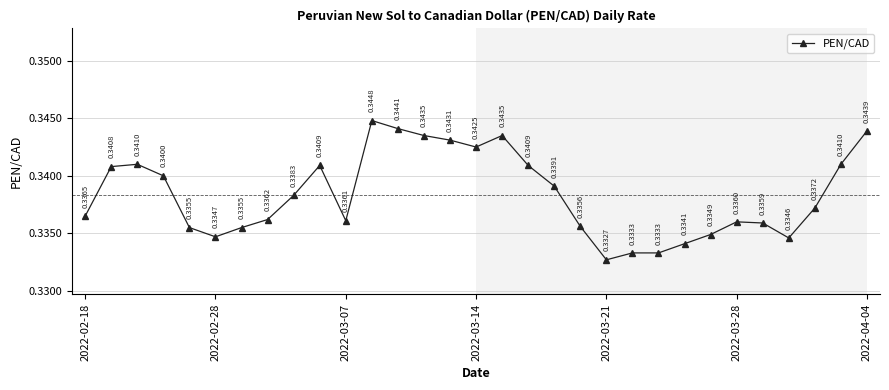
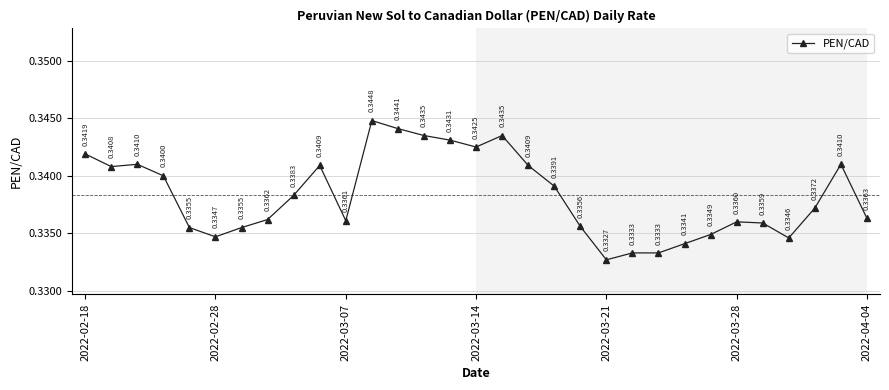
2022-02-18: 0.3365 -> 0.3419
2022-04-04: 0.3439 -> 0.3363
